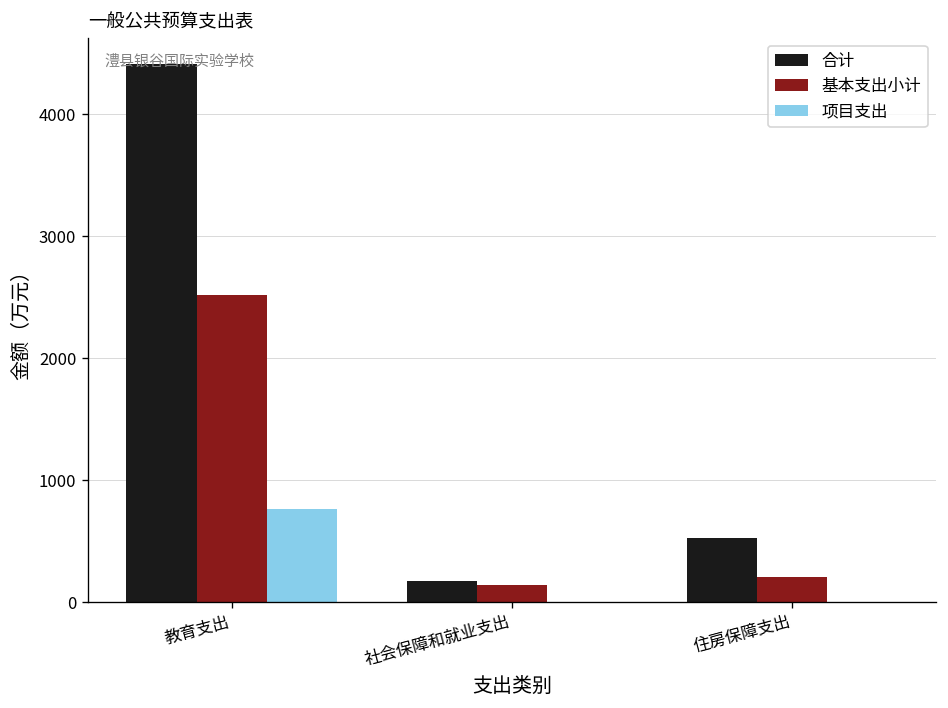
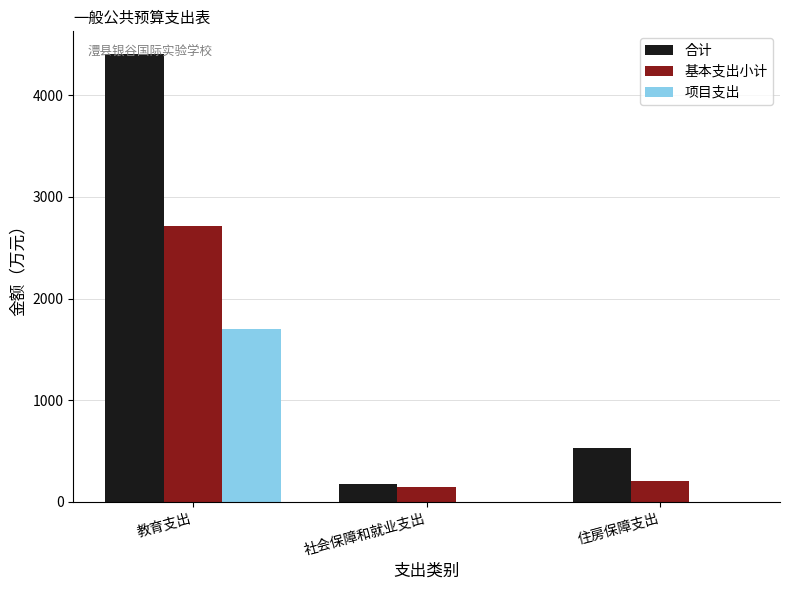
基本支出小计, 教育支出: 2520 -> 2710
项目支出, 教育支出: 770 -> 1700
